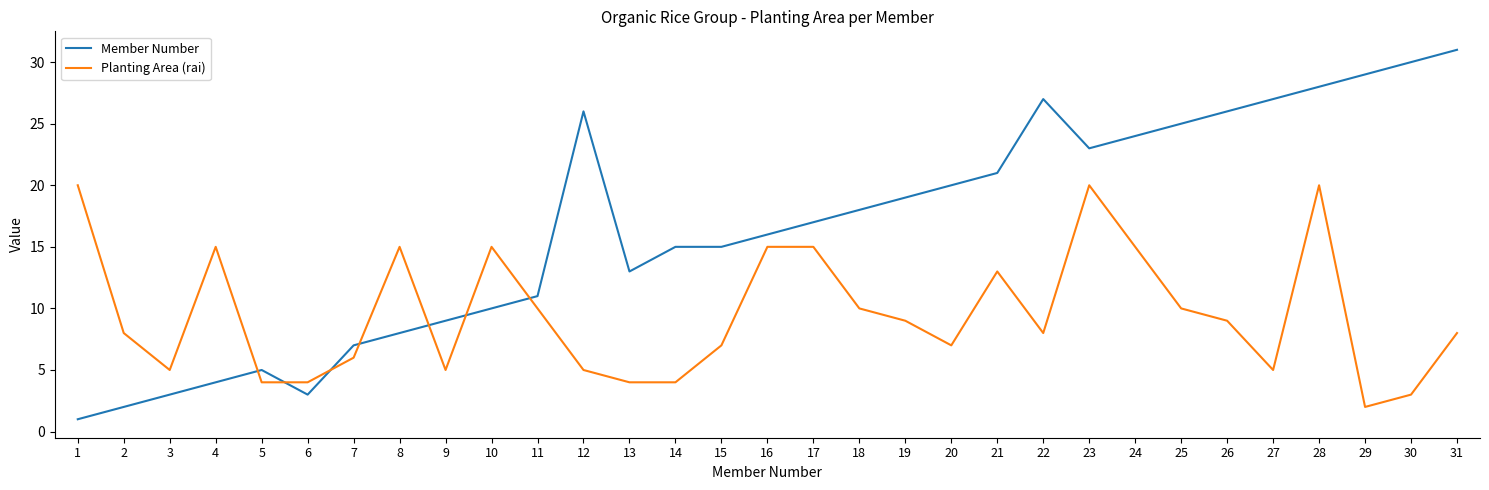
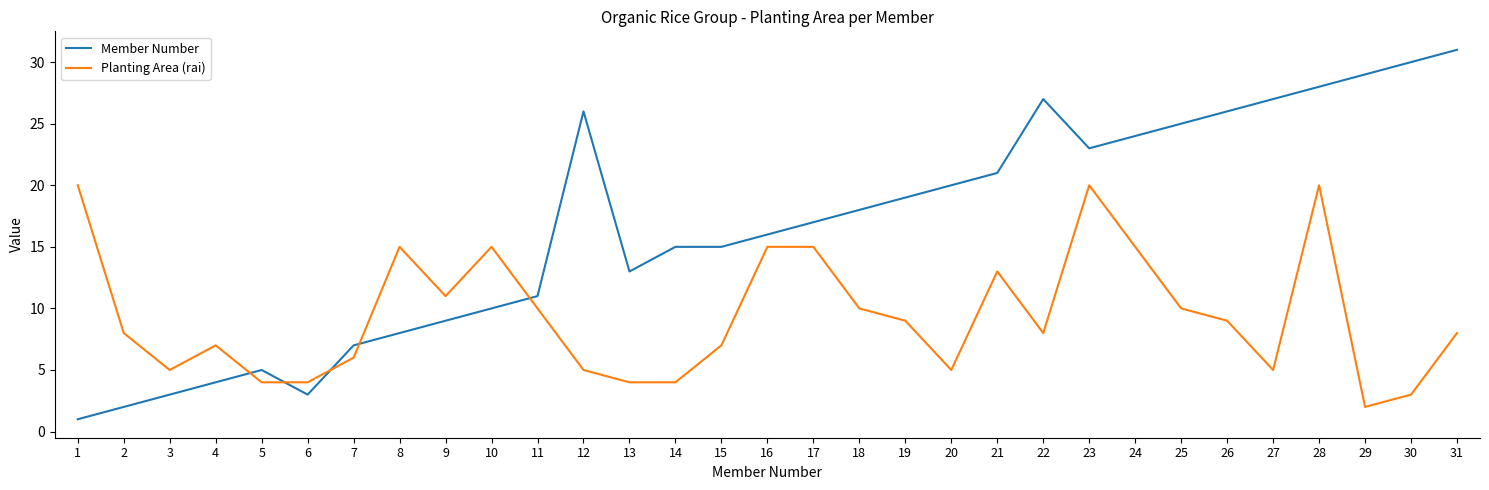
Planting Area (rai), 4: 15 -> 7
Planting Area (rai), 9: 5 -> 11
Planting Area (rai), 20: 7 -> 5
